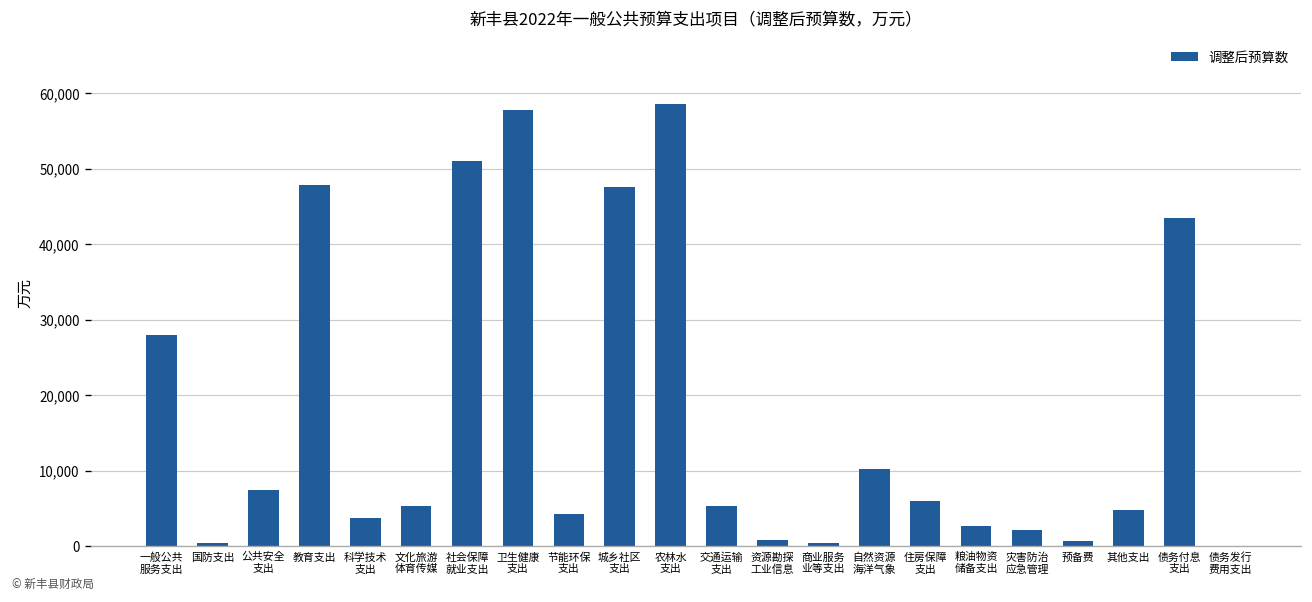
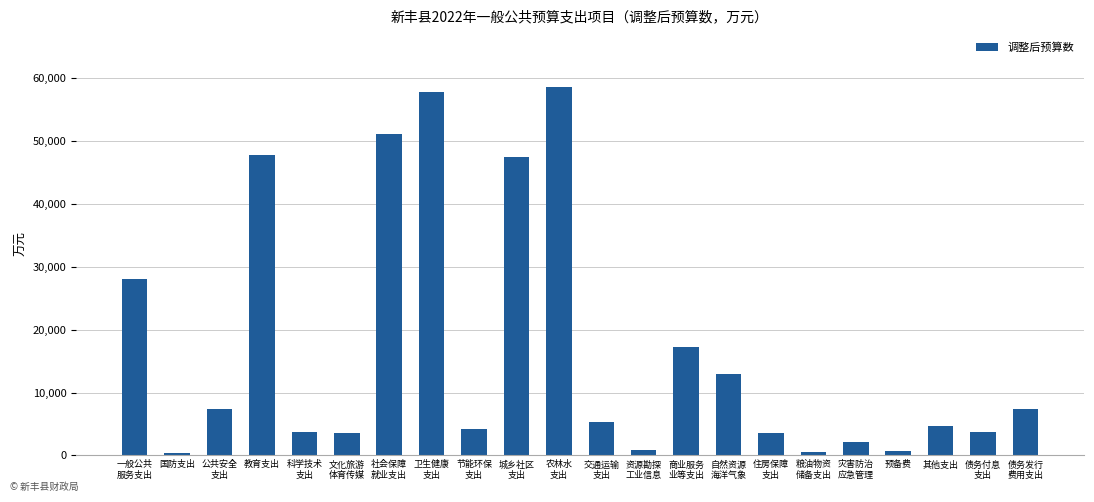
文化旅游 体育传媒: 5,000 -> 4,000
商业服务 业等支出: 0 -> 17,000
自然资源 海洋气象: 10,000 -> 13,000
住房保障 支出: 6,000 -> 4,000
粮油物资 储备支出: 3,000 -> 0
债务付息 支出: 44,000 -> 4,000
债务发行 费用支出: 0 -> 7,000
